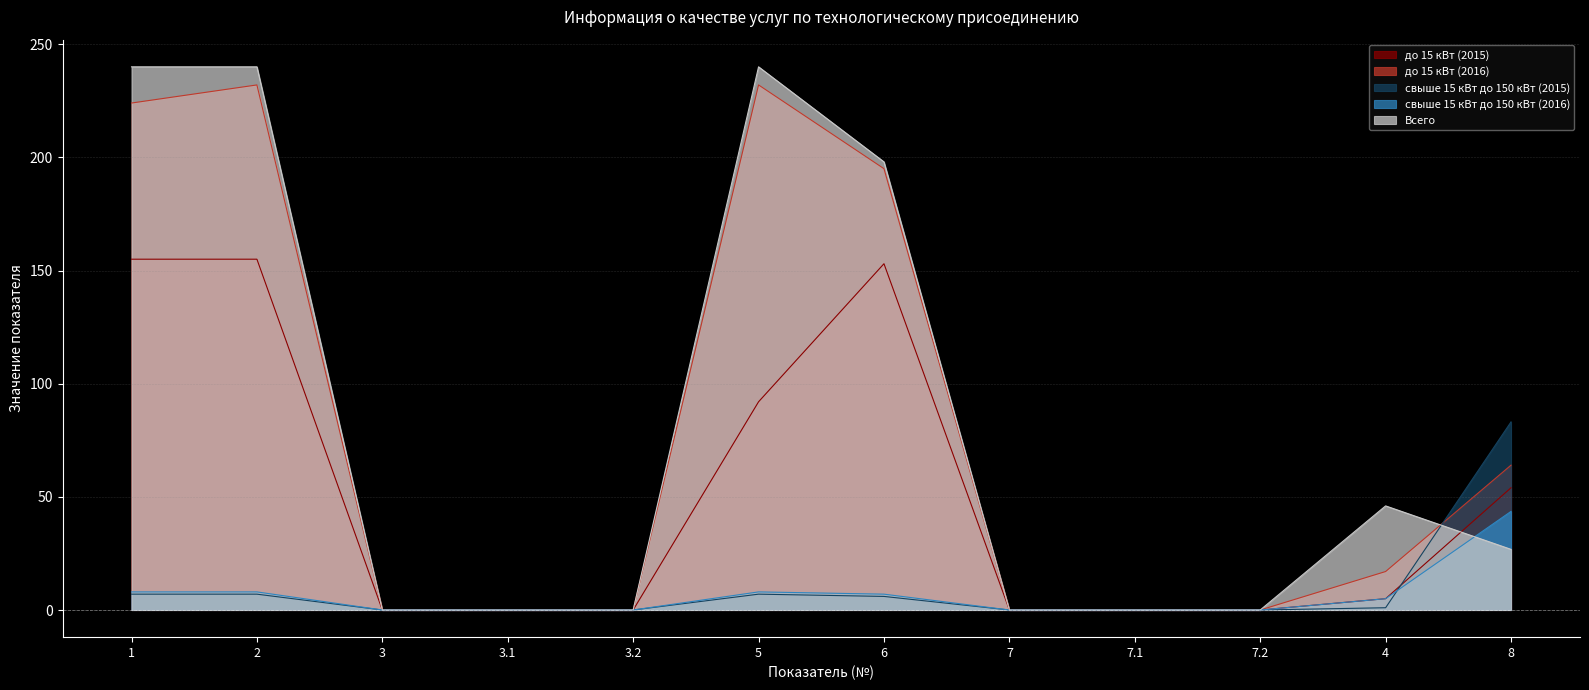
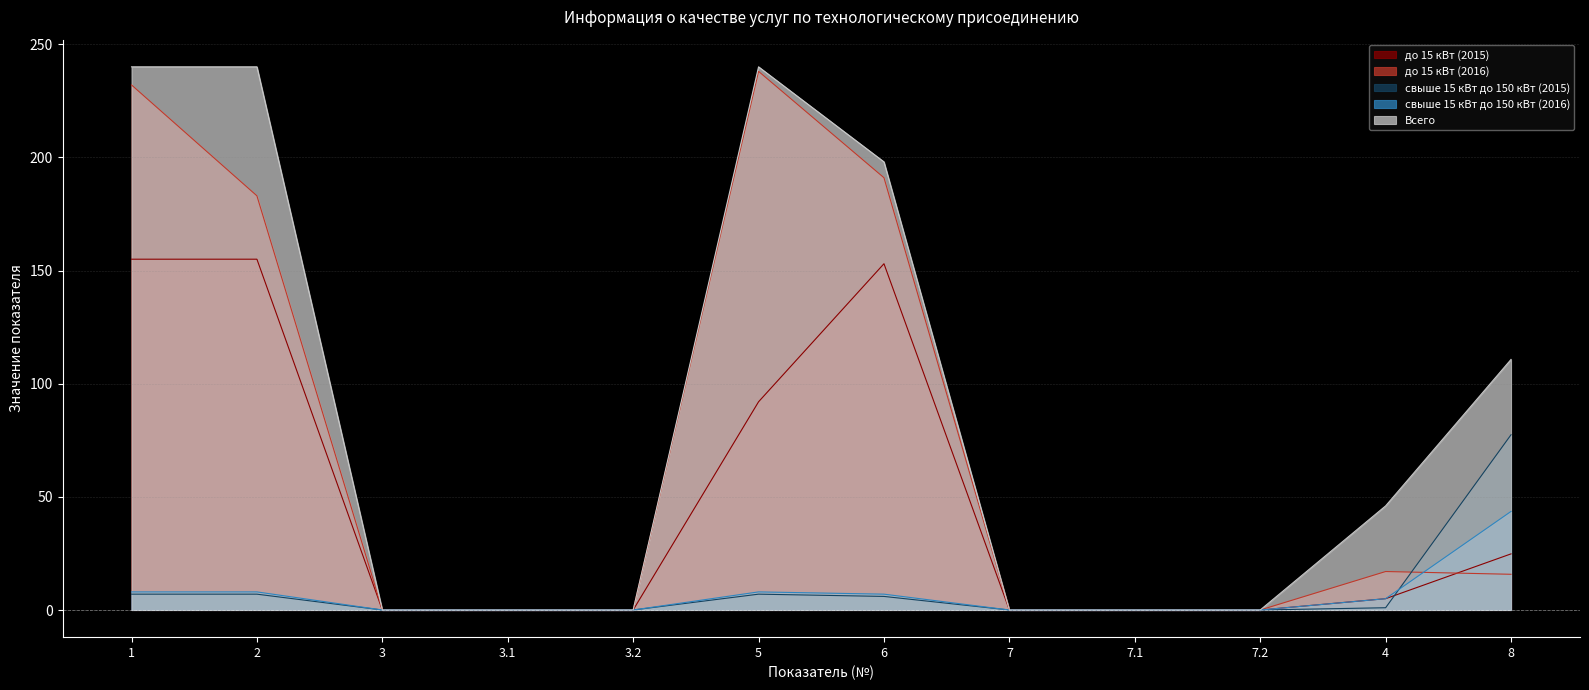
до 15 кВт (2016), 1: 224 -> 232
до 15 кВт (2016), 2: 232 -> 183
до 15 кВт (2016), 5: 232 -> 238
до 15 кВт (2016), 6: 195 -> 191
до 15 кВт (2015), 8: 54 -> 25
до 15 кВт (2016), 8: 64 -> 16
свыше 15 кВт до 150 кВт (2015), 8: 83 -> 77
Всего, 8: 27 -> 111
